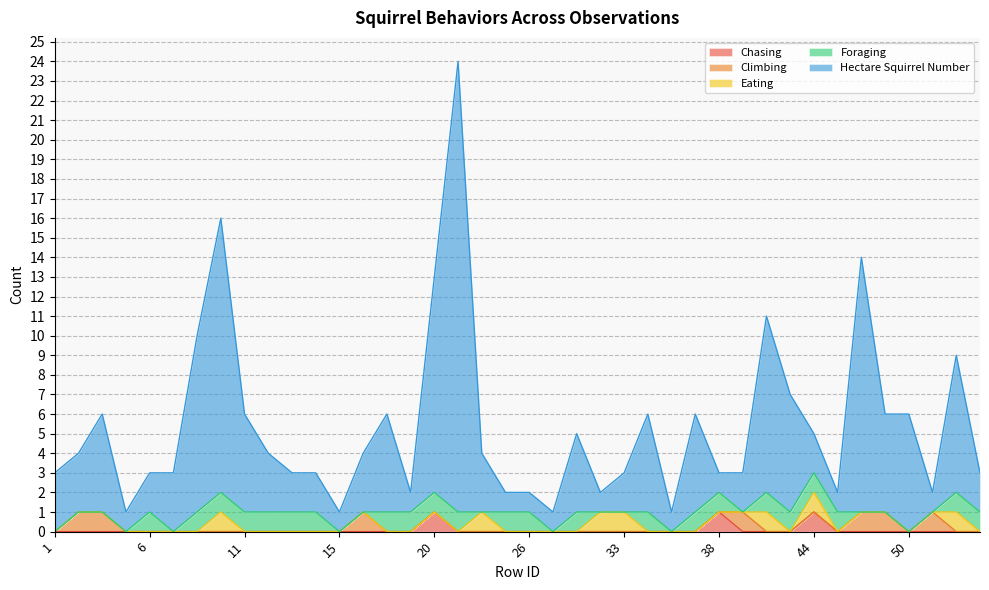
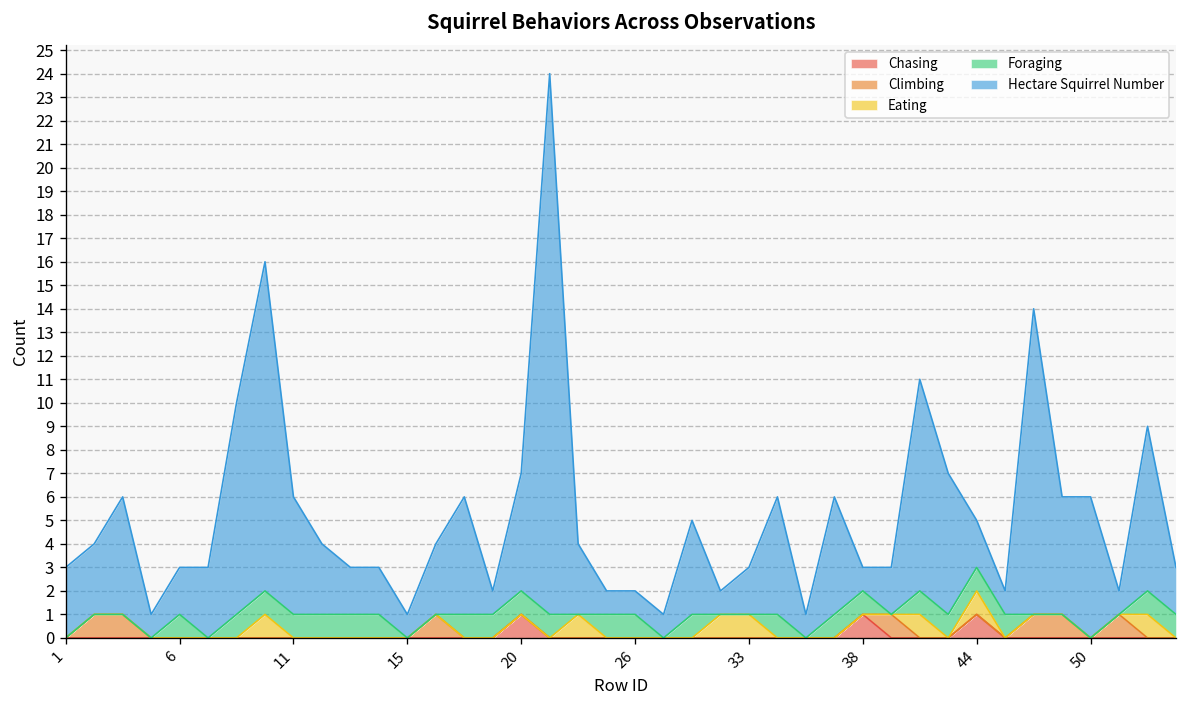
Hectare Squirrel Number, 20: 11 -> 5
